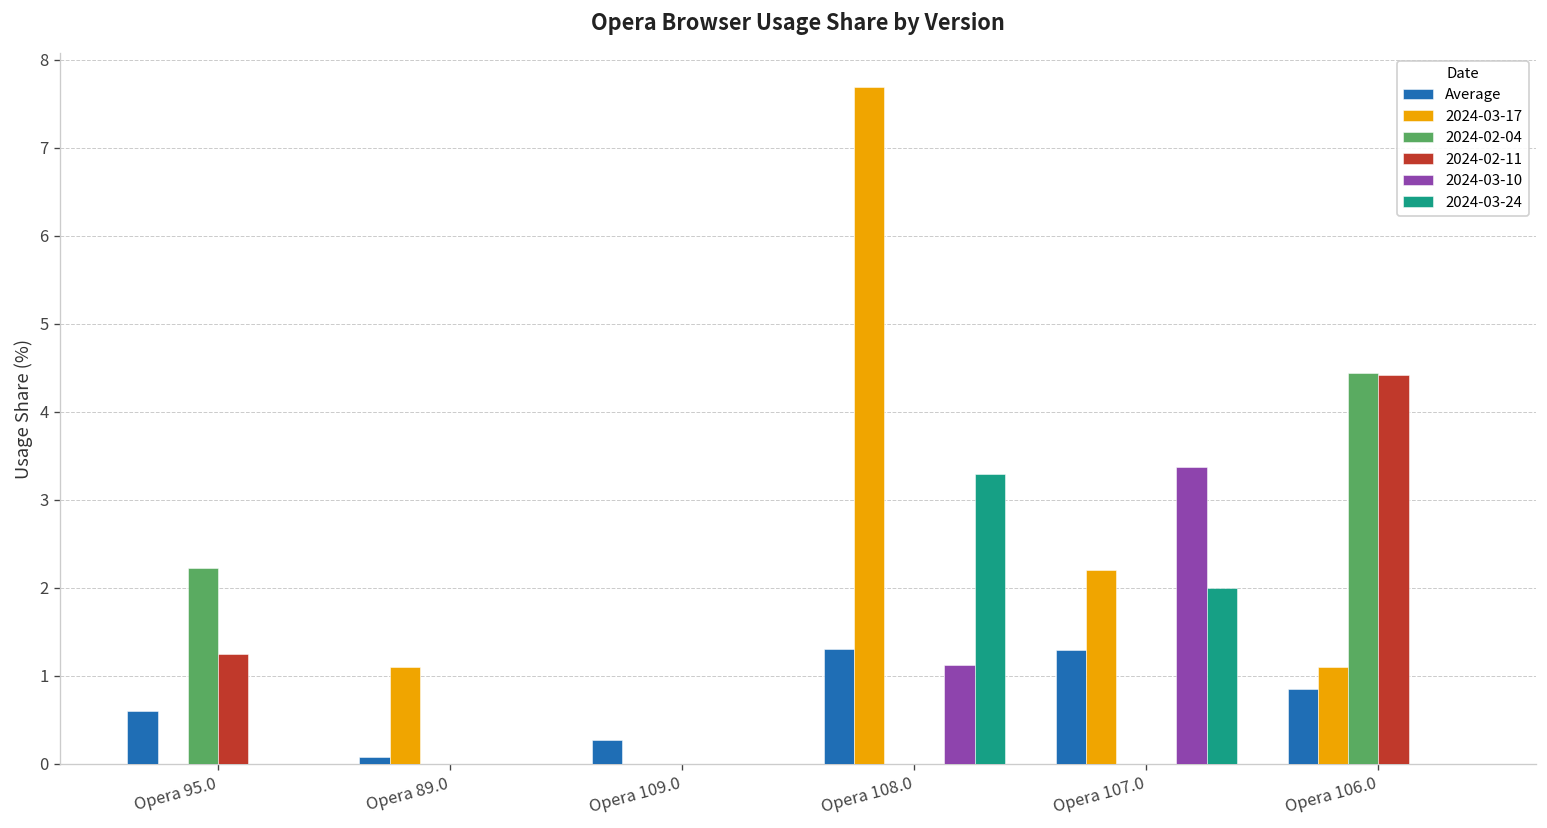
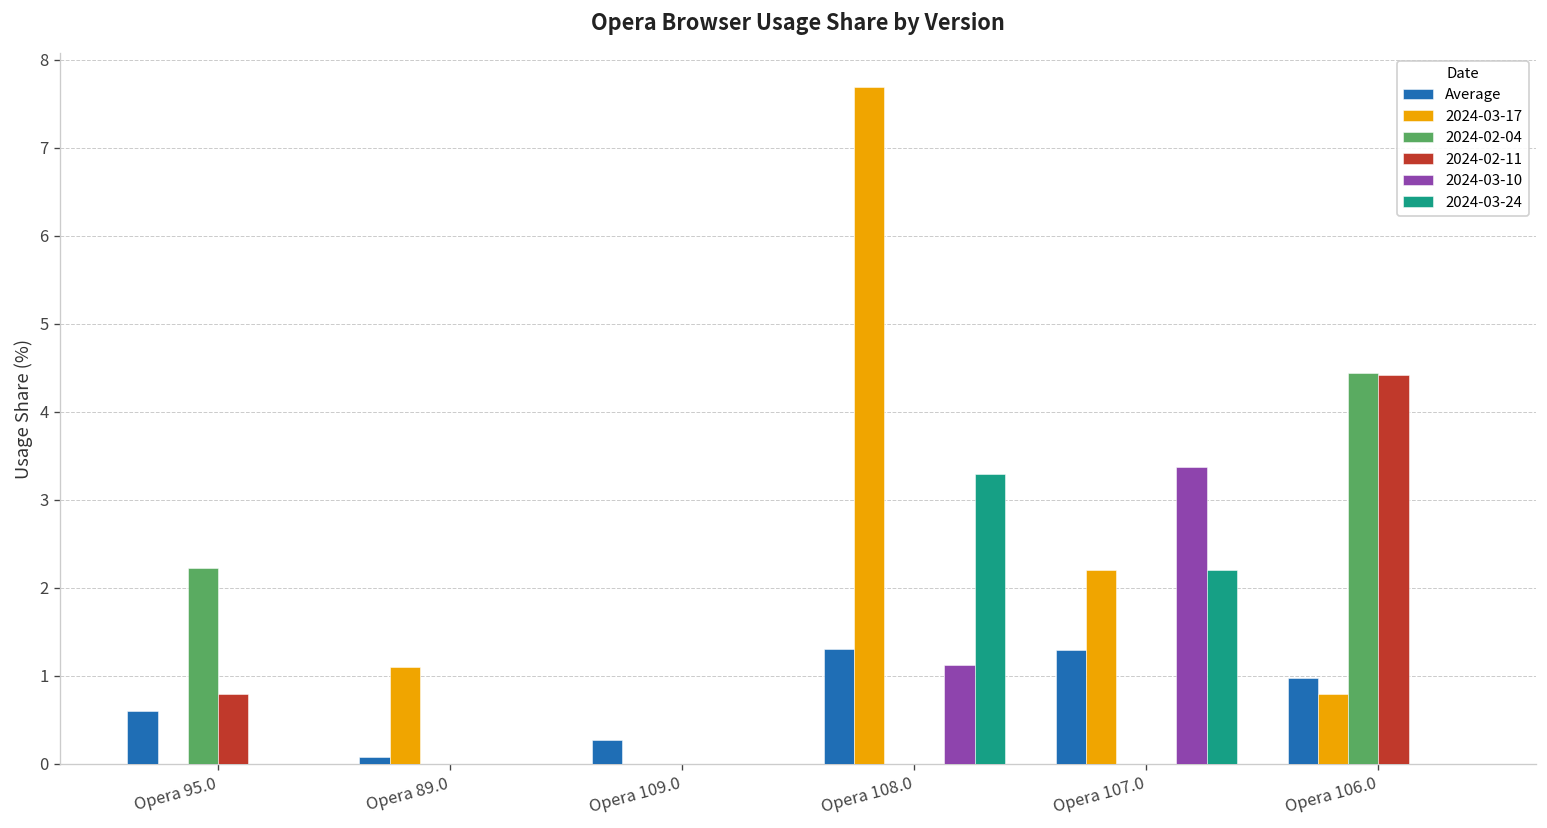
2024-02-11, Opera 95.0: 1.3 -> 0.8
2024-03-24, Opera 107.0: 2.0 -> 2.2
Average, Opera 106.0: 0.9 -> 1.0
2024-03-17, Opera 106.0: 1.1 -> 0.8
